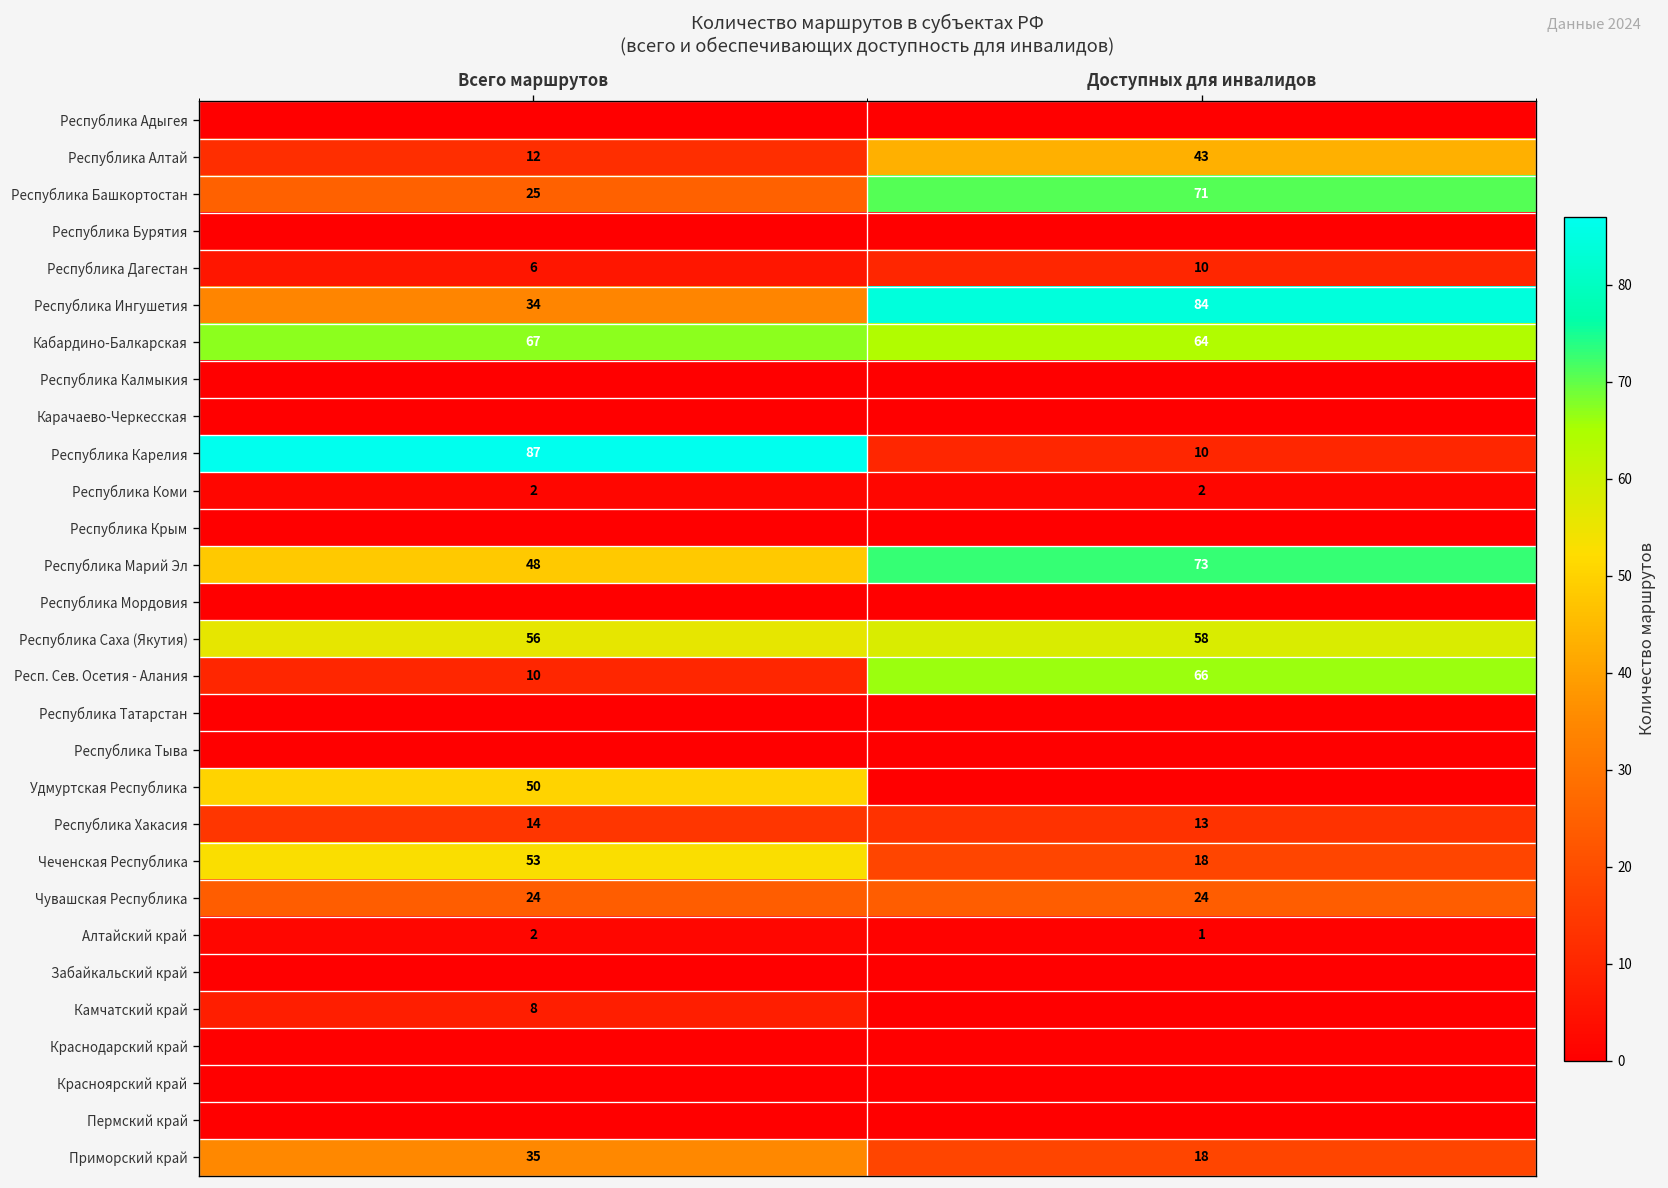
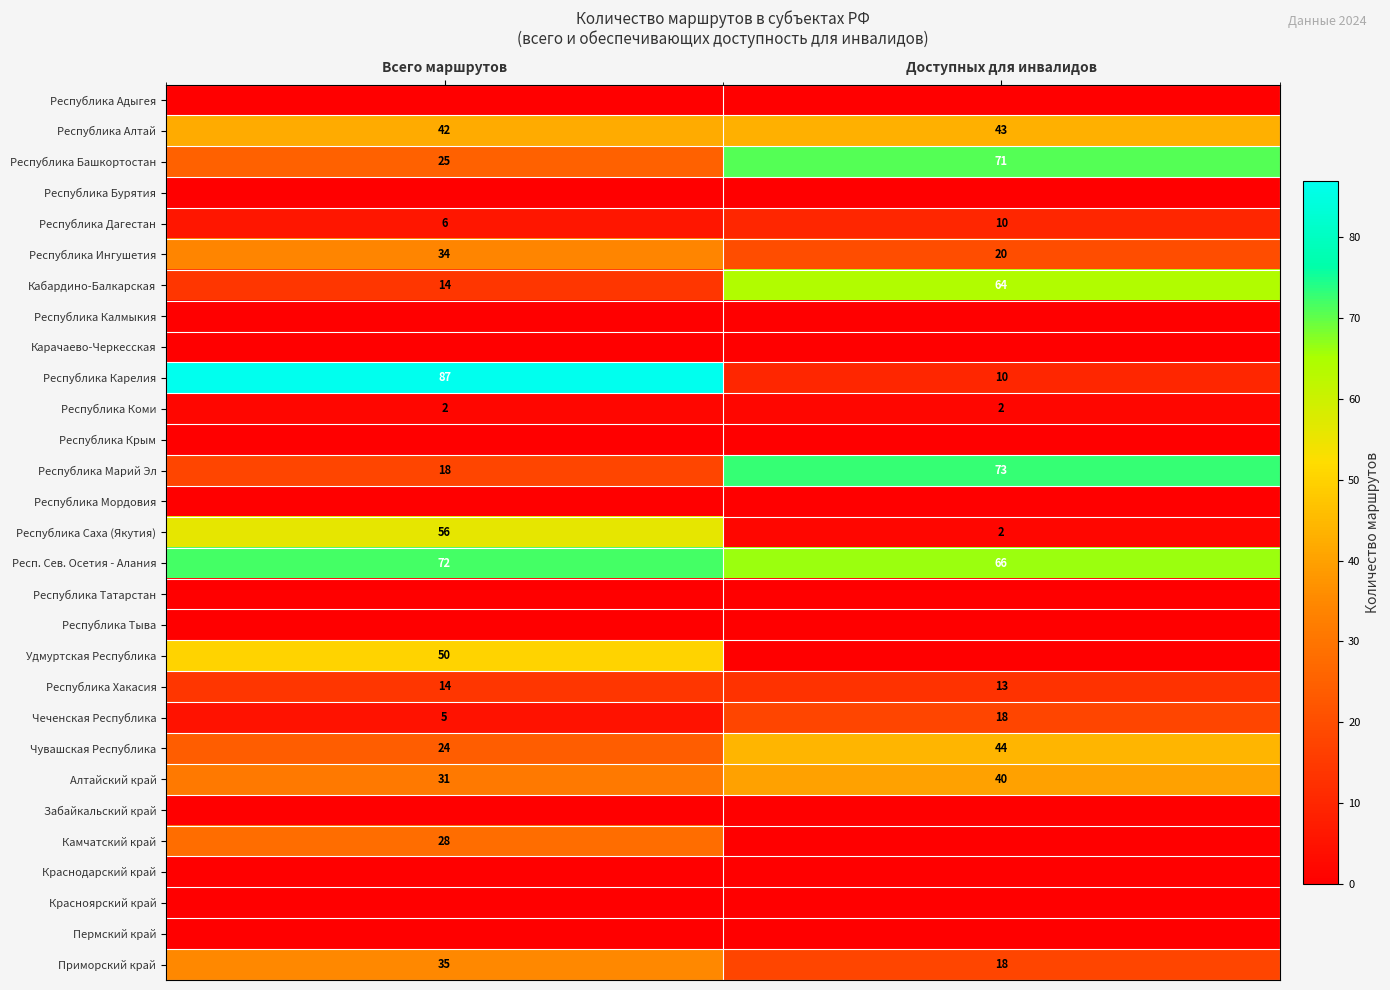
Республика Алтай, Всего маршрутов: 12 -> 42
Республика Ингушетия, Доступных для инвалидов: 84 -> 20
Кабардино-Балкарская, Всего маршрутов: 67 -> 14
Республика Марий Эл, Всего маршрутов: 48 -> 18
Республика Саха (Якутия), Доступных для инвалидов: 58 -> 2
Респ. Сев. Осетия - Алания, Всего маршрутов: 10 -> 72
Чеченская Республика, Всего маршрутов: 53 -> 5
Чувашская Республика, Доступных для инвалидов: 24 -> 44
Алтайский край, Всего маршрутов: 2 -> 31
Алтайский край, Доступных для инвалидов: 1 -> 40
Камчатский край, Всего маршрутов: 8 -> 28
